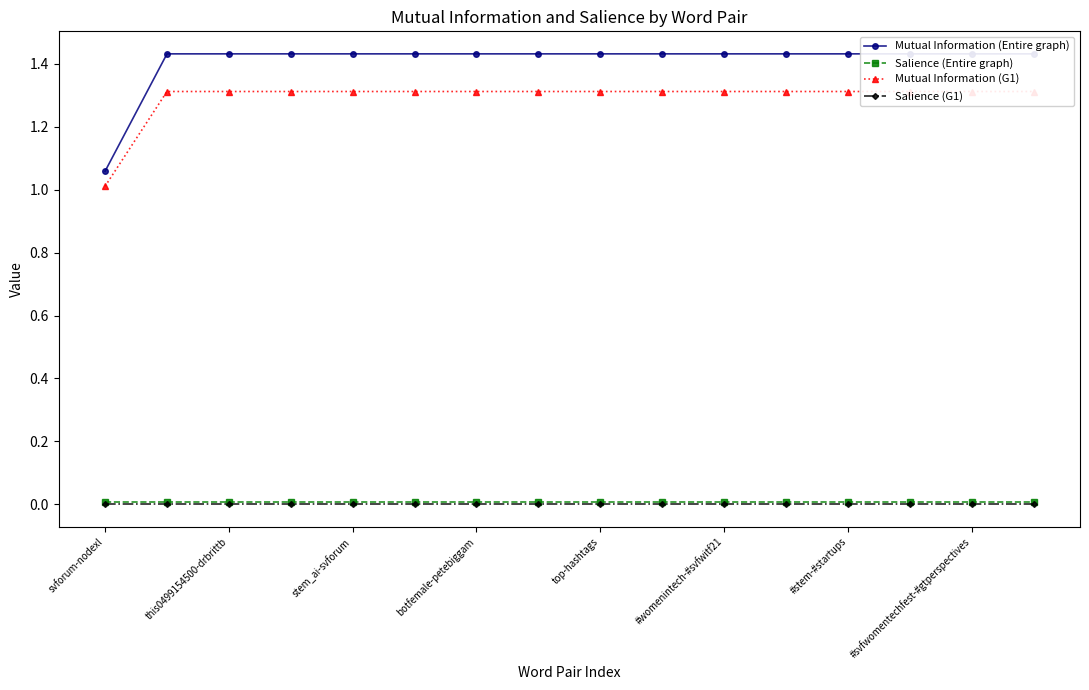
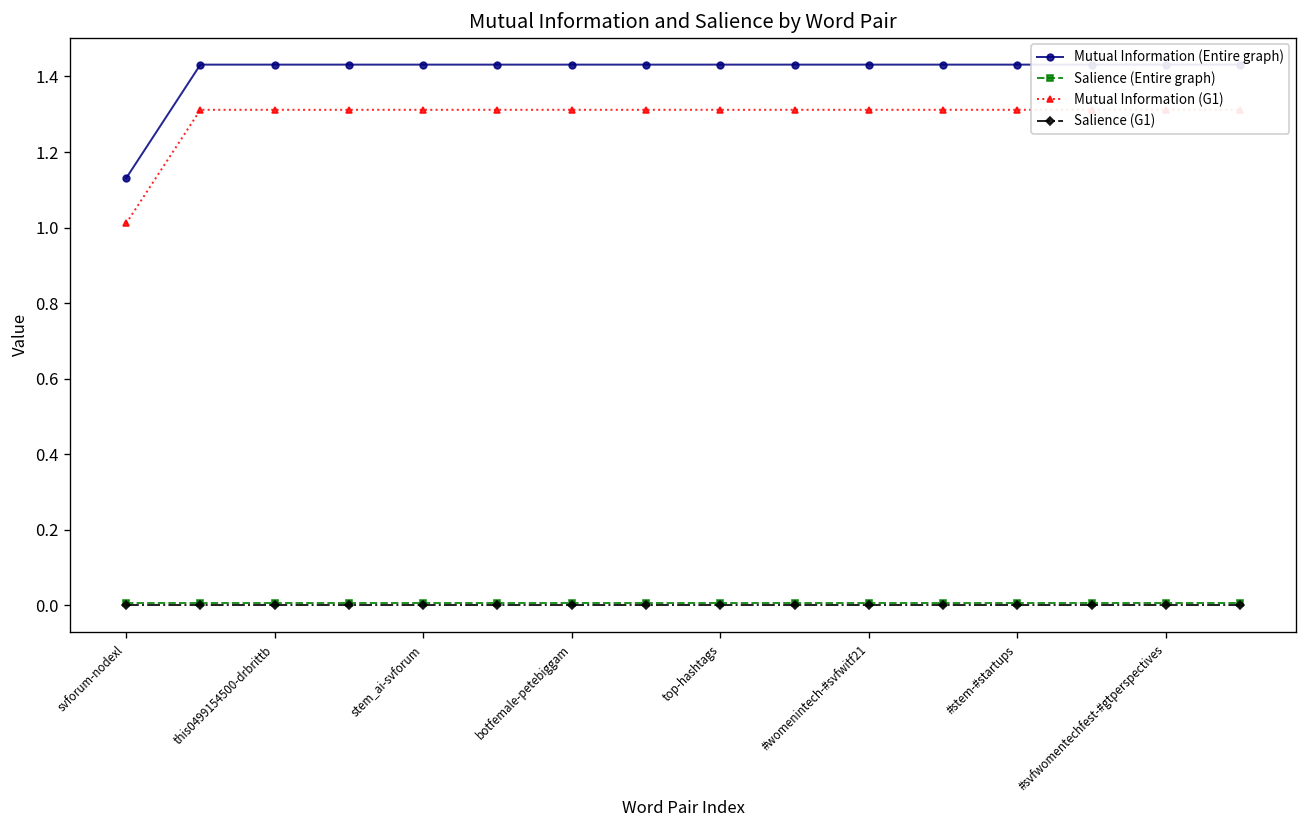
Mutual Information (Entire graph), svforum-nodexl: 1.06 -> 1.13
